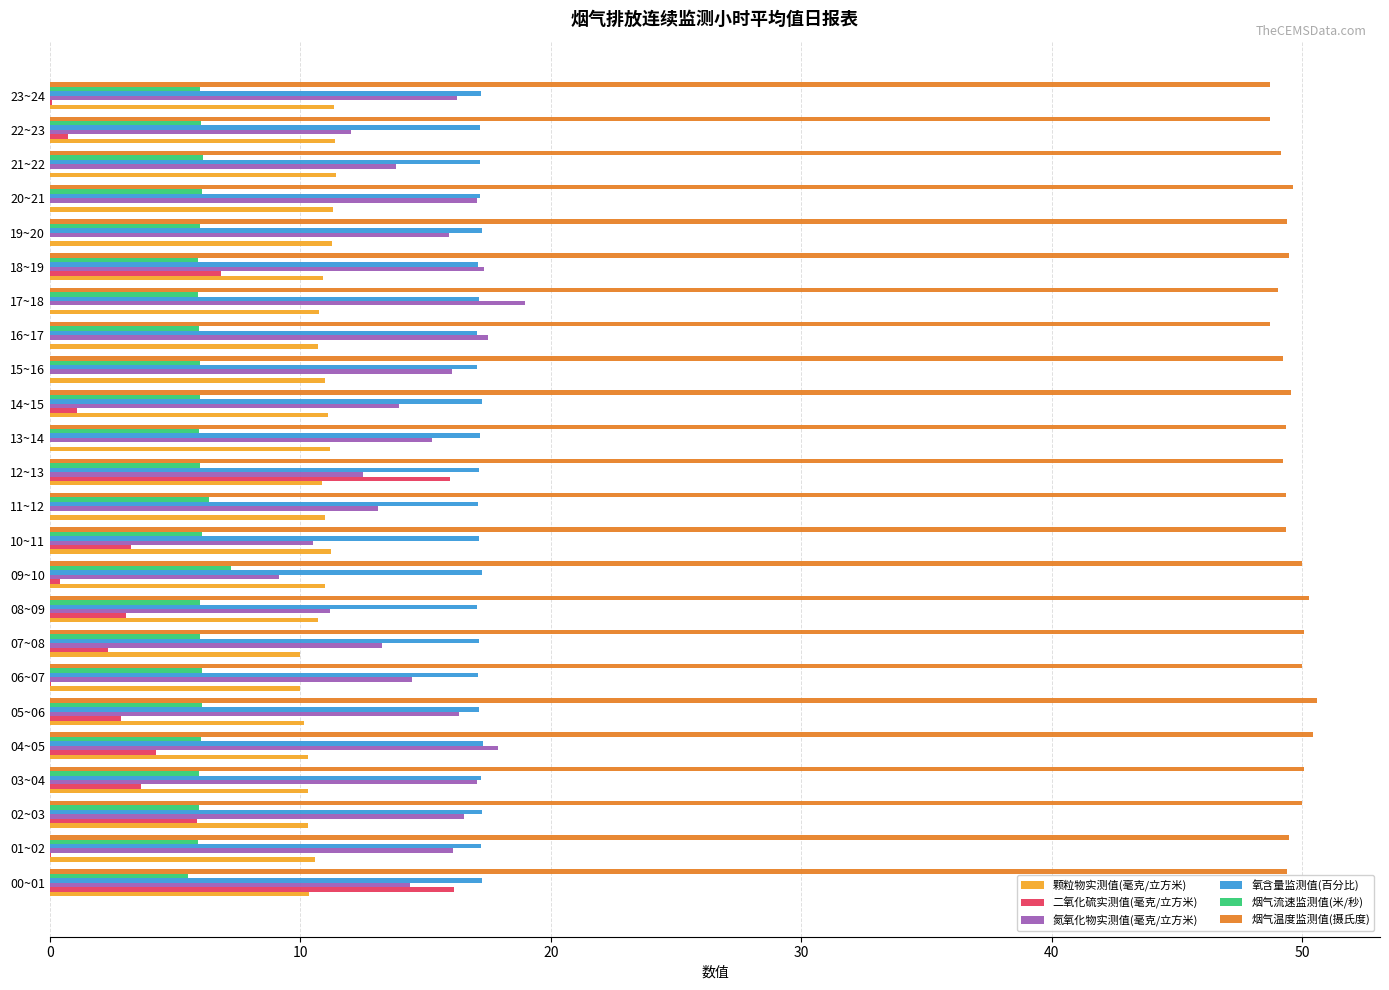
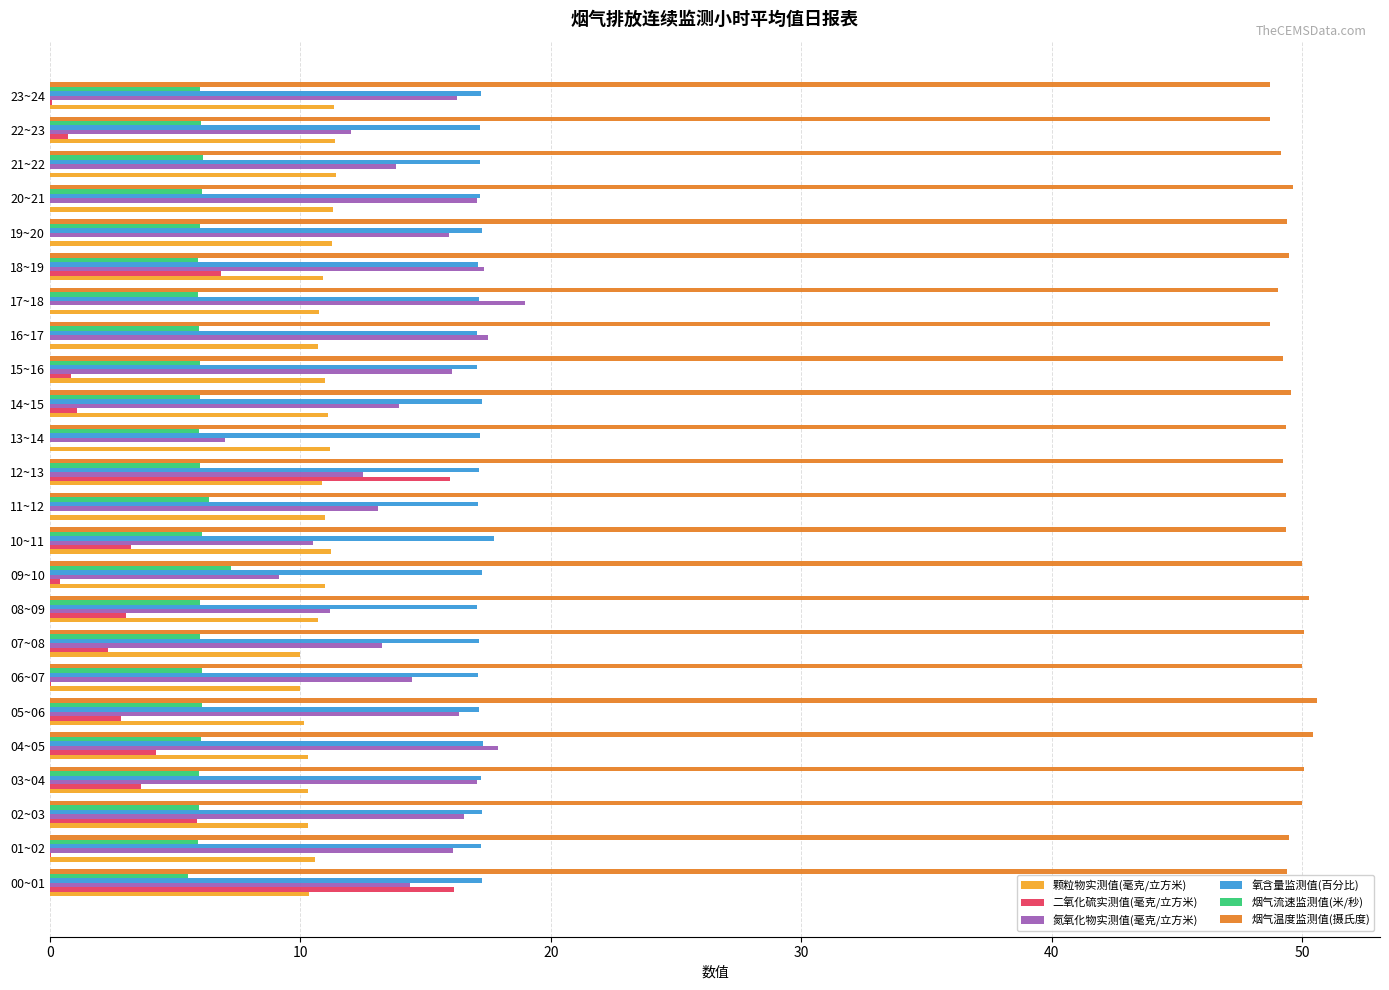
二氧化硫实测值(毫克/立方米), 15~16: 0.0 -> 0.8
氮氧化物实测值(毫克/立方米), 13~14: 15.3 -> 7.0
氧含量监测值(百分比), 10~11: 17.1 -> 17.7
